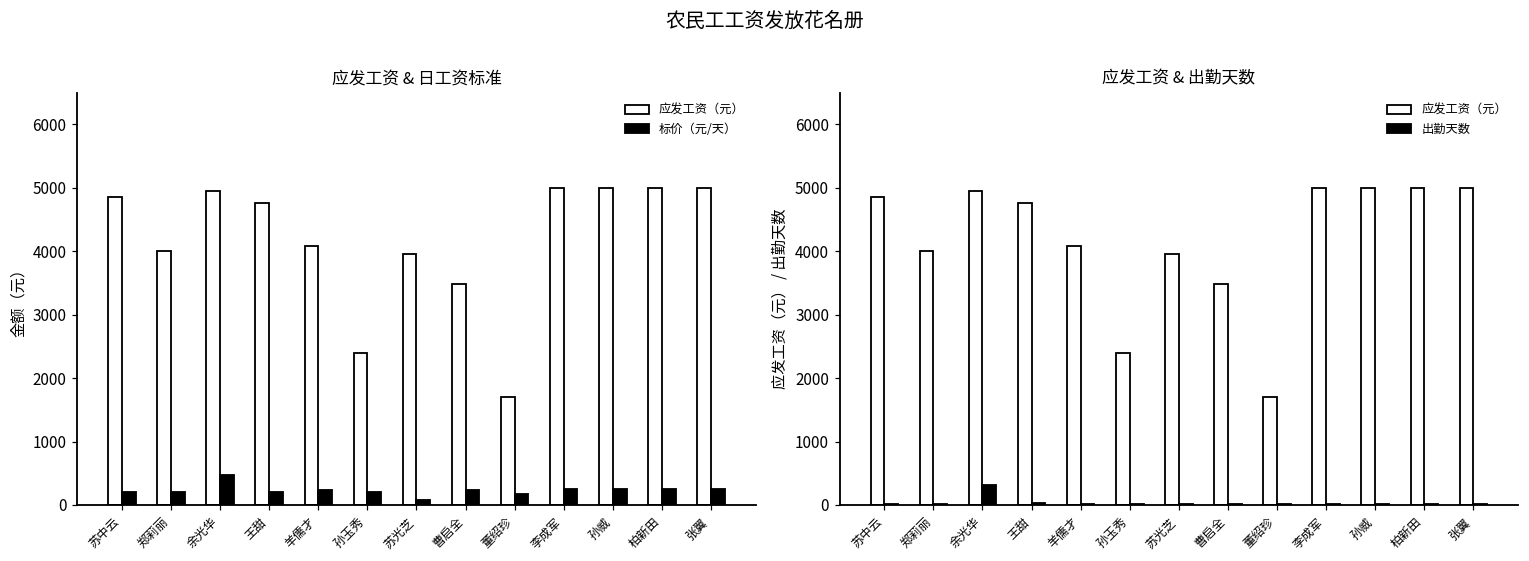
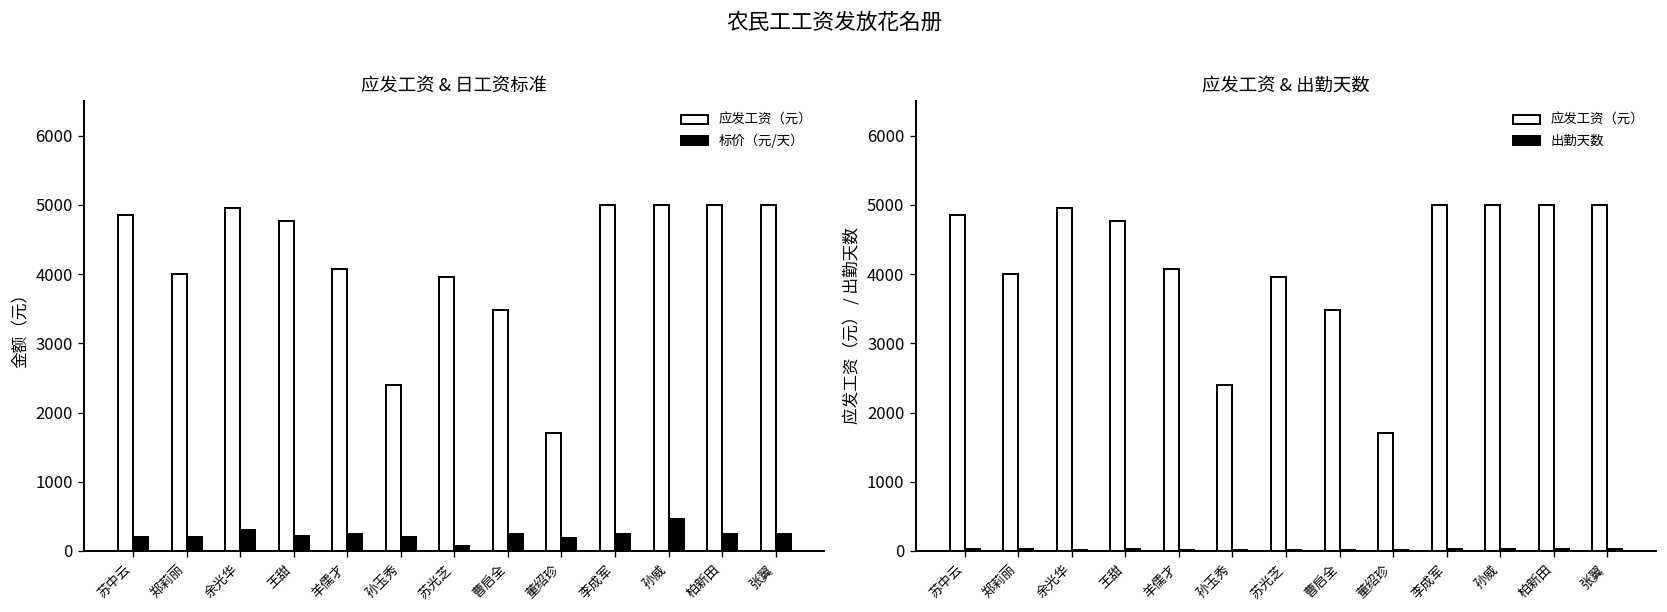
应发工资 & 日工资标准, 标价（元/天）, 余光华: 500 -> 300
应发工资 & 日工资标准, 标价（元/天）, 孙威: 300 -> 500
应发工资 & 出勤天数, 出勤天数, 余光华: 300 -> 0
